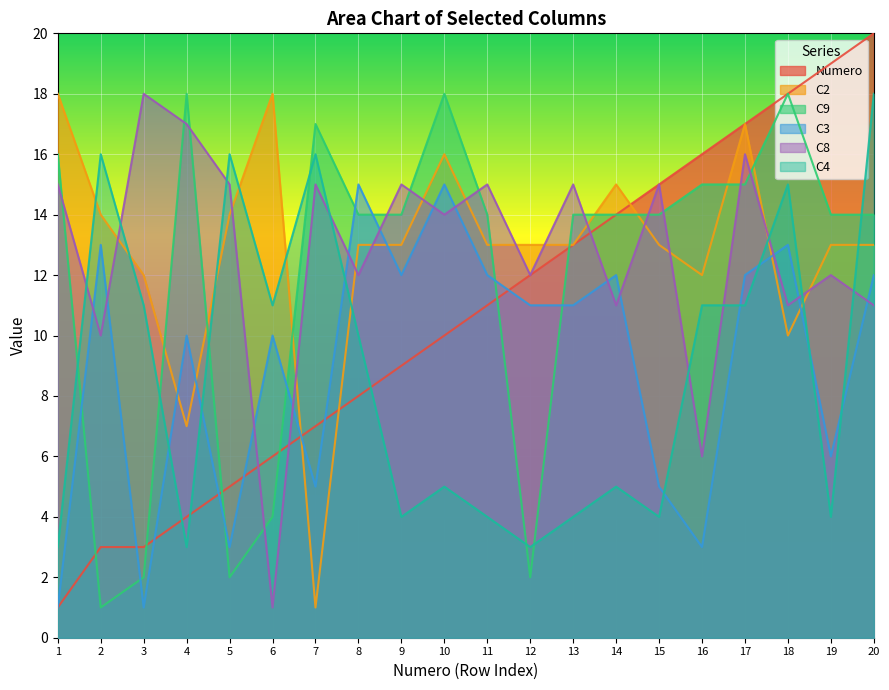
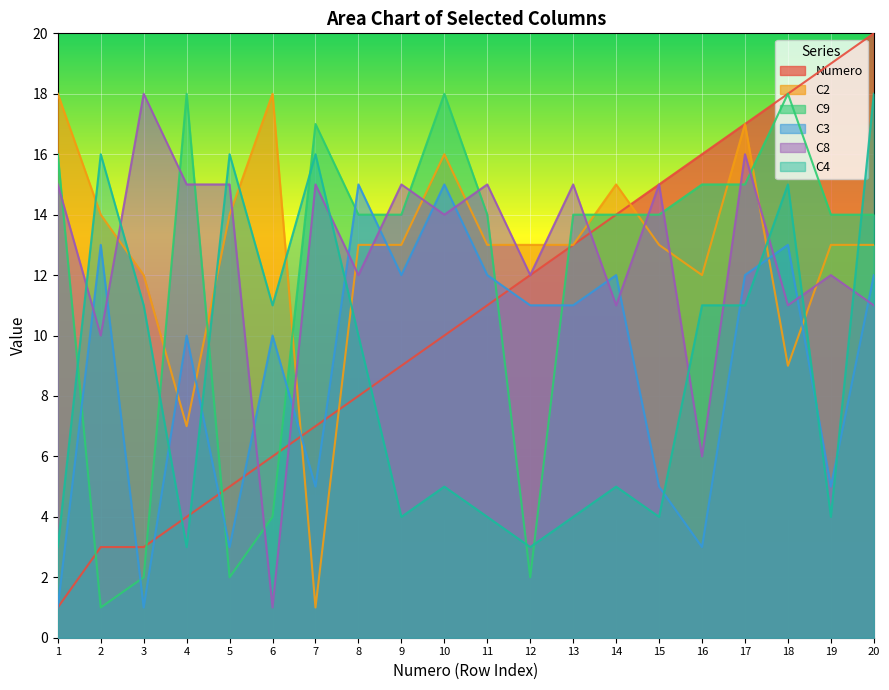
C8, 4: 17 -> 15
C2, 18: 10 -> 9
C3, 19: 6 -> 5
